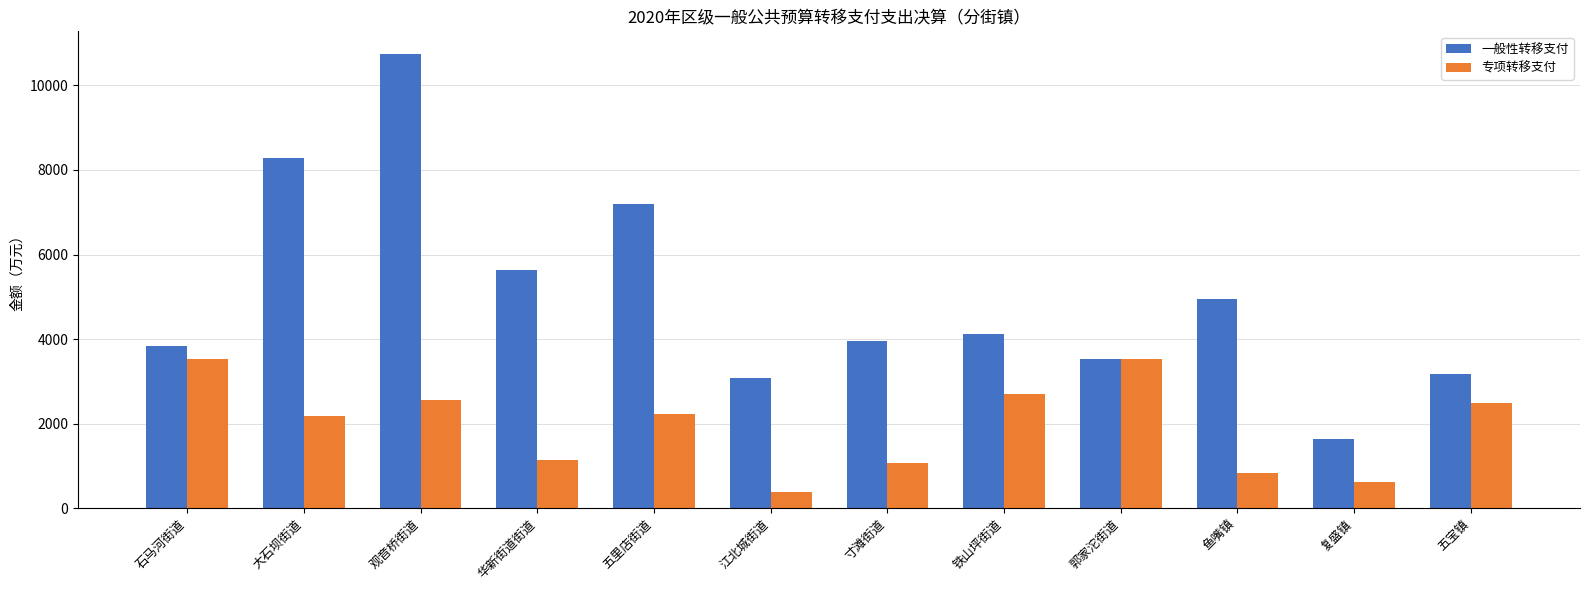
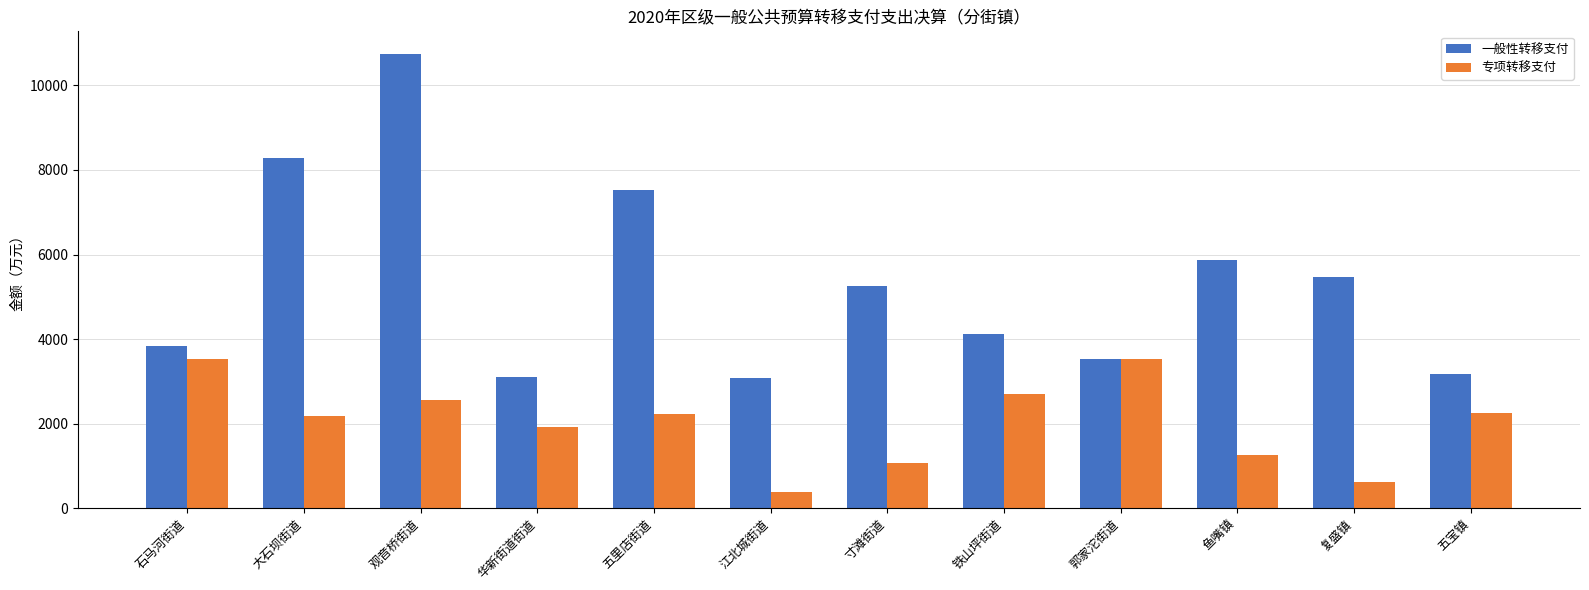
一般性转移支付, 华新街道街道: 5600 -> 3100
专项转移支付, 华新街道街道: 1100 -> 1900
一般性转移支付, 五里店街道: 7200 -> 7500
一般性转移支付, 寸滩街道: 4000 -> 5300
一般性转移支付, 鱼嘴镇: 4900 -> 5900
专项转移支付, 鱼嘴镇: 800 -> 1200
一般性转移支付, 复盛镇: 1600 -> 5500
专项转移支付, 五宝镇: 2500 -> 2300
